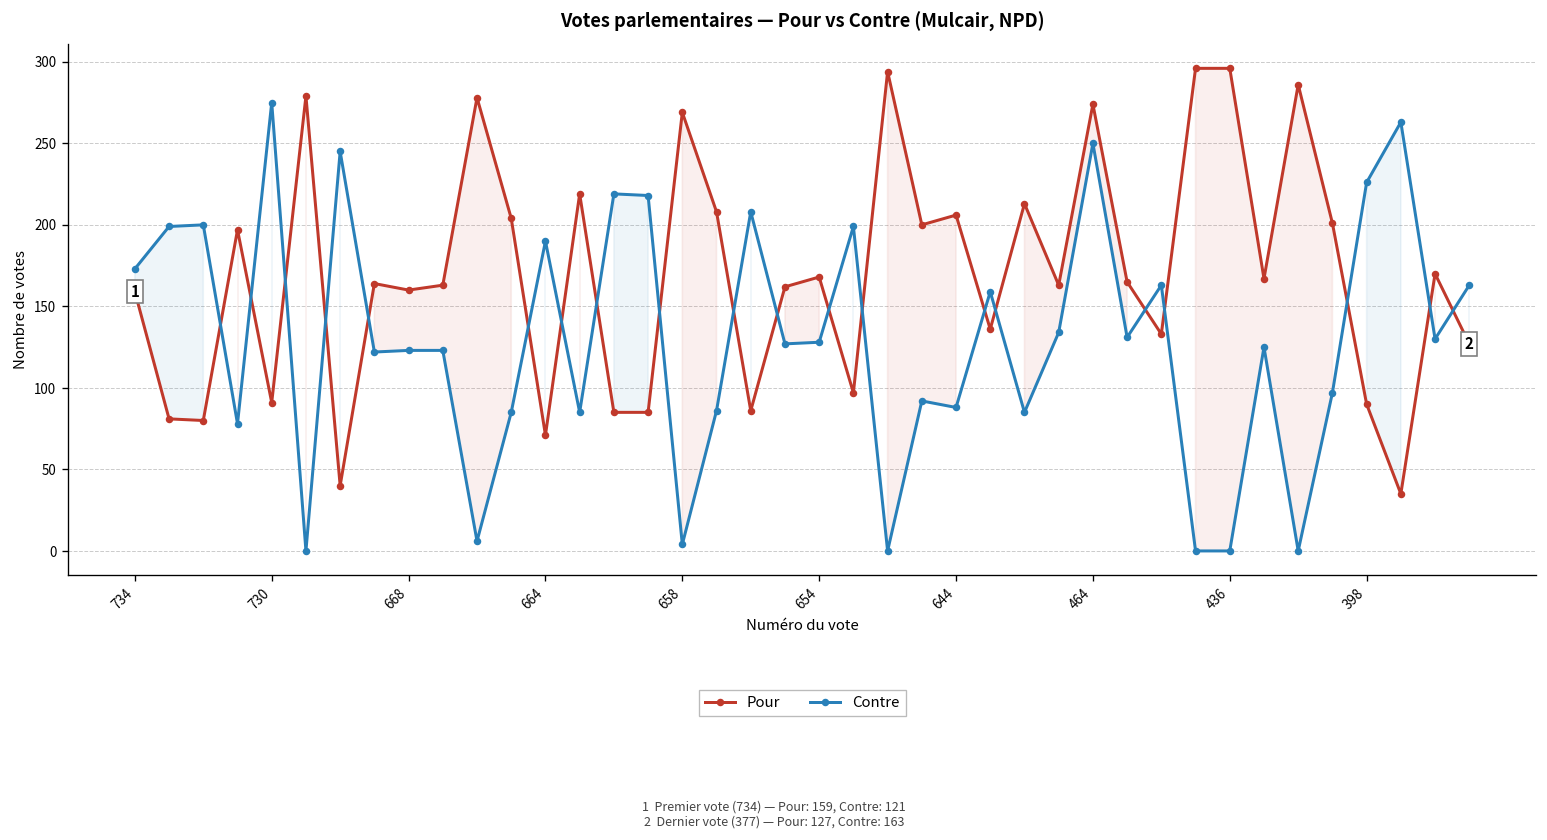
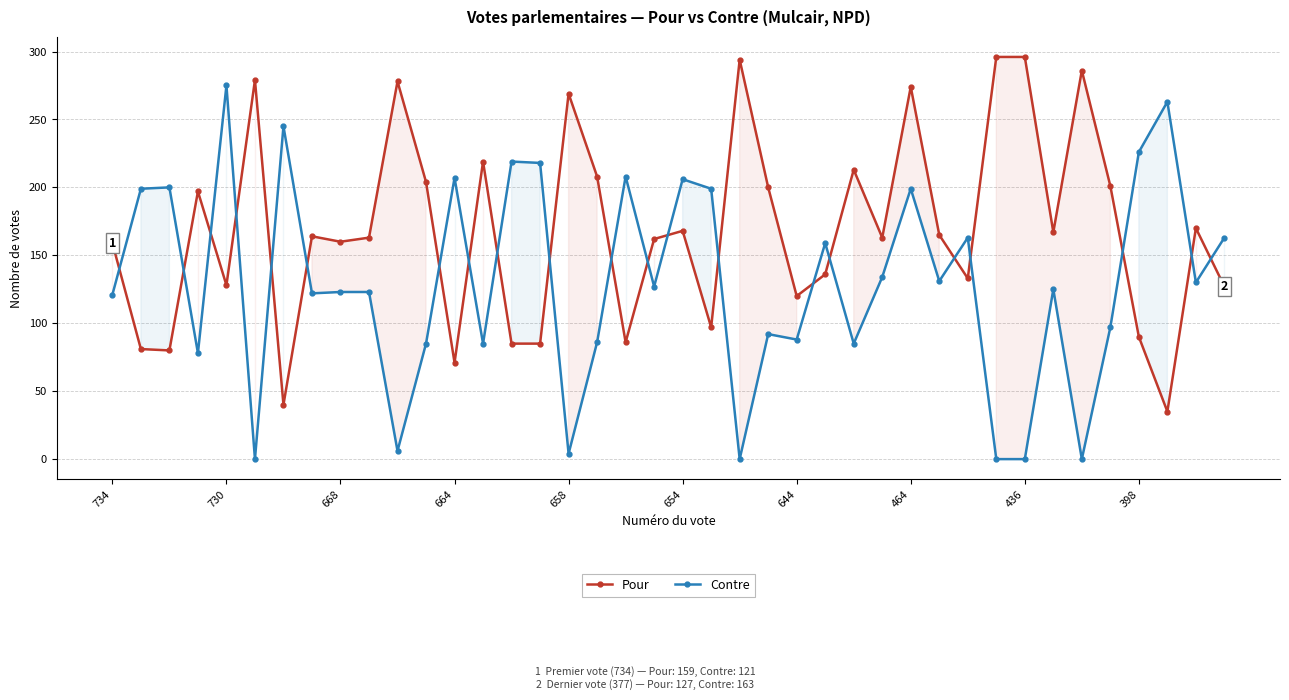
Contre, 734: 173 -> 121
Pour, 730: 91 -> 128
Contre, 664: 190 -> 207
Contre, 654: 128 -> 206
Pour, 644: 206 -> 120
Contre, 464: 250 -> 199
